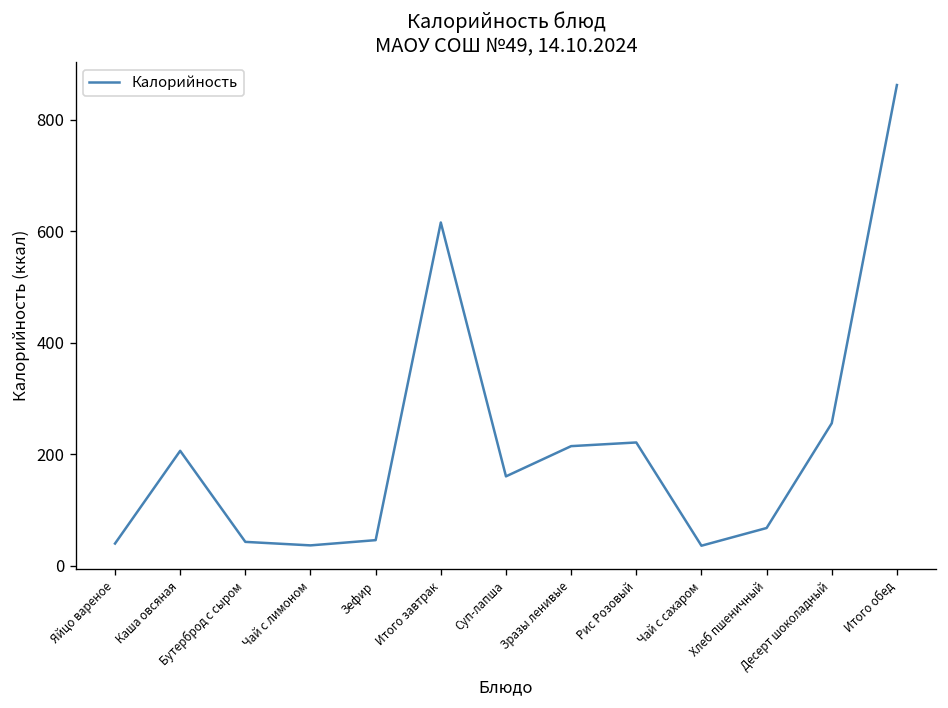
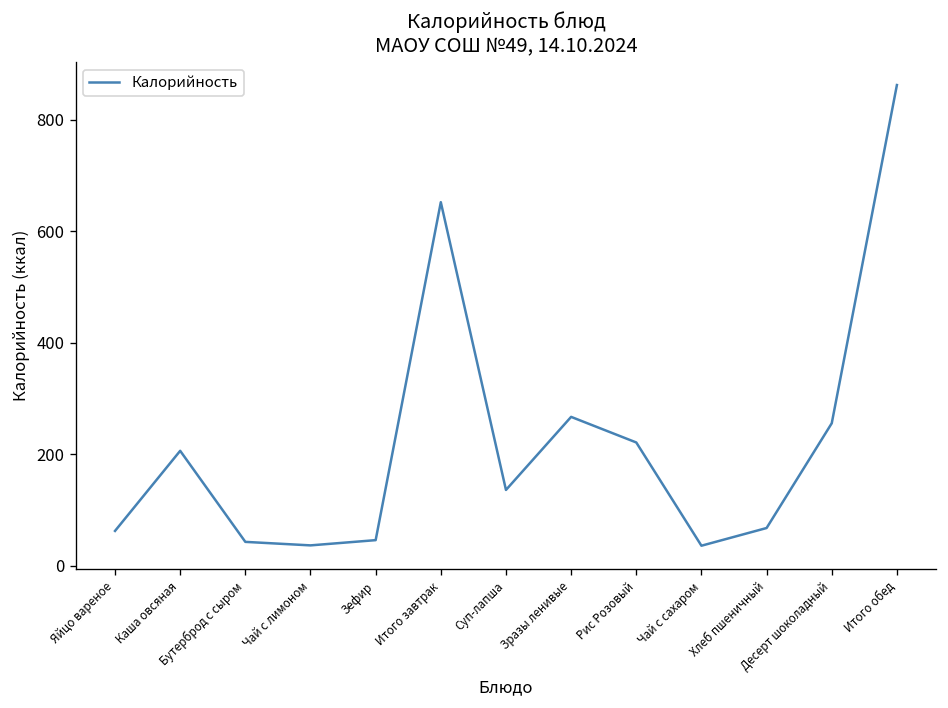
Яйцо вареное: 40 -> 60
Итого завтрак: 620 -> 650
Суп-лапша: 160 -> 140
Зразы ленивые: 210 -> 270
